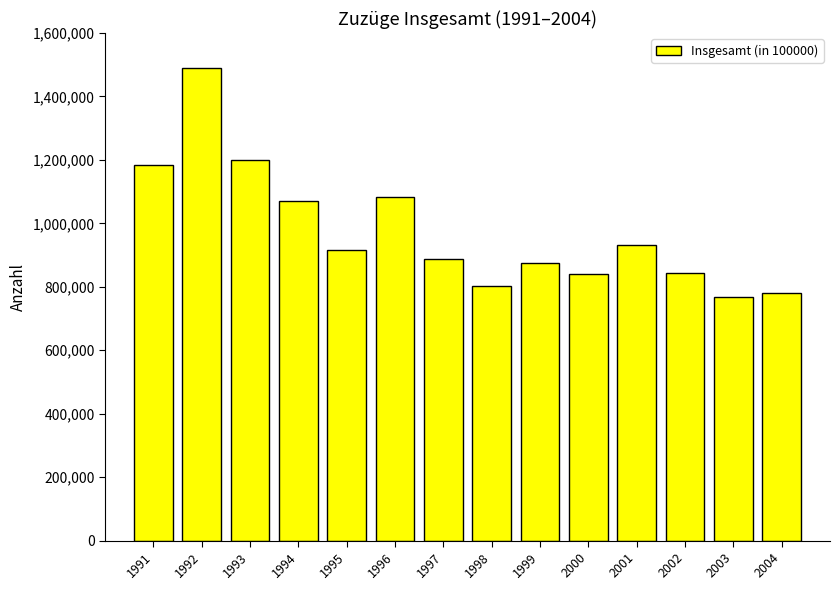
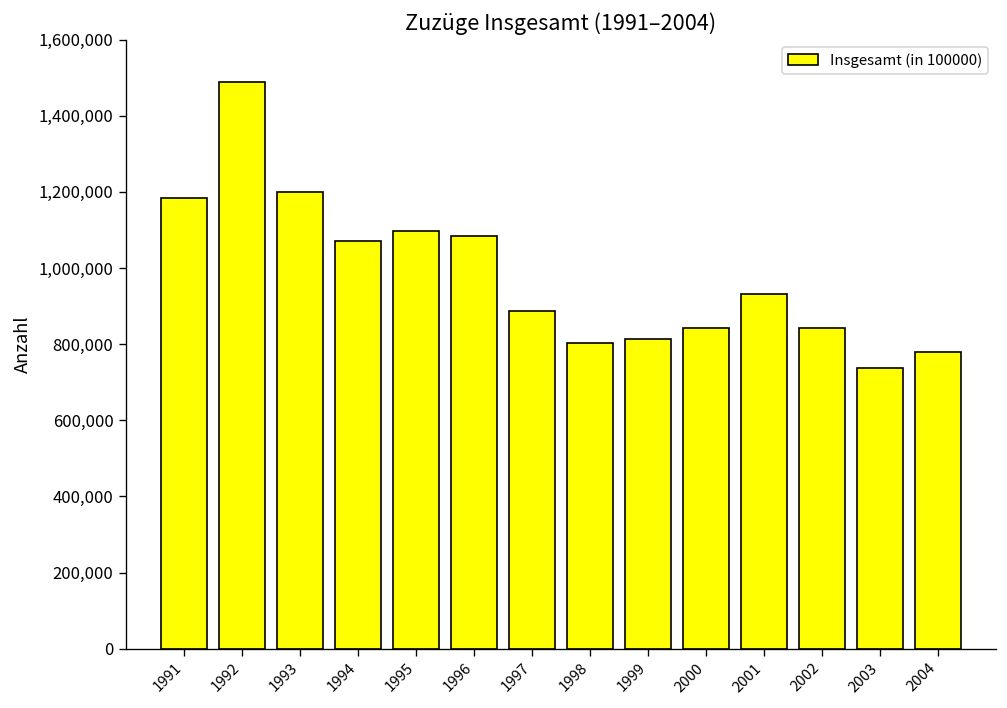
1995: 920,000 -> 1,100,000
1999: 870,000 -> 810,000
2003: 770,000 -> 740,000
